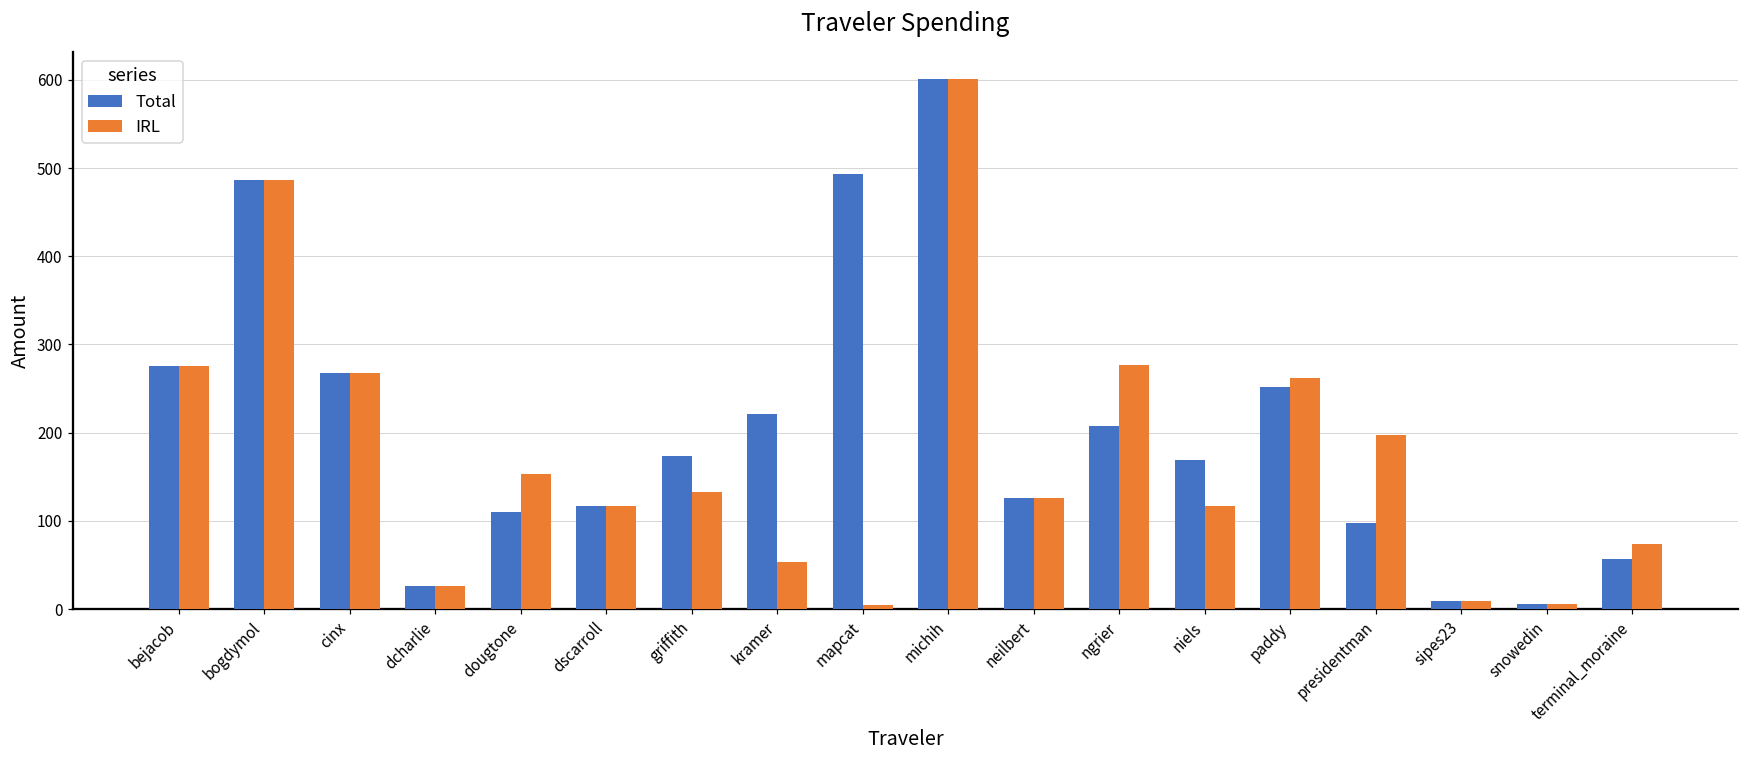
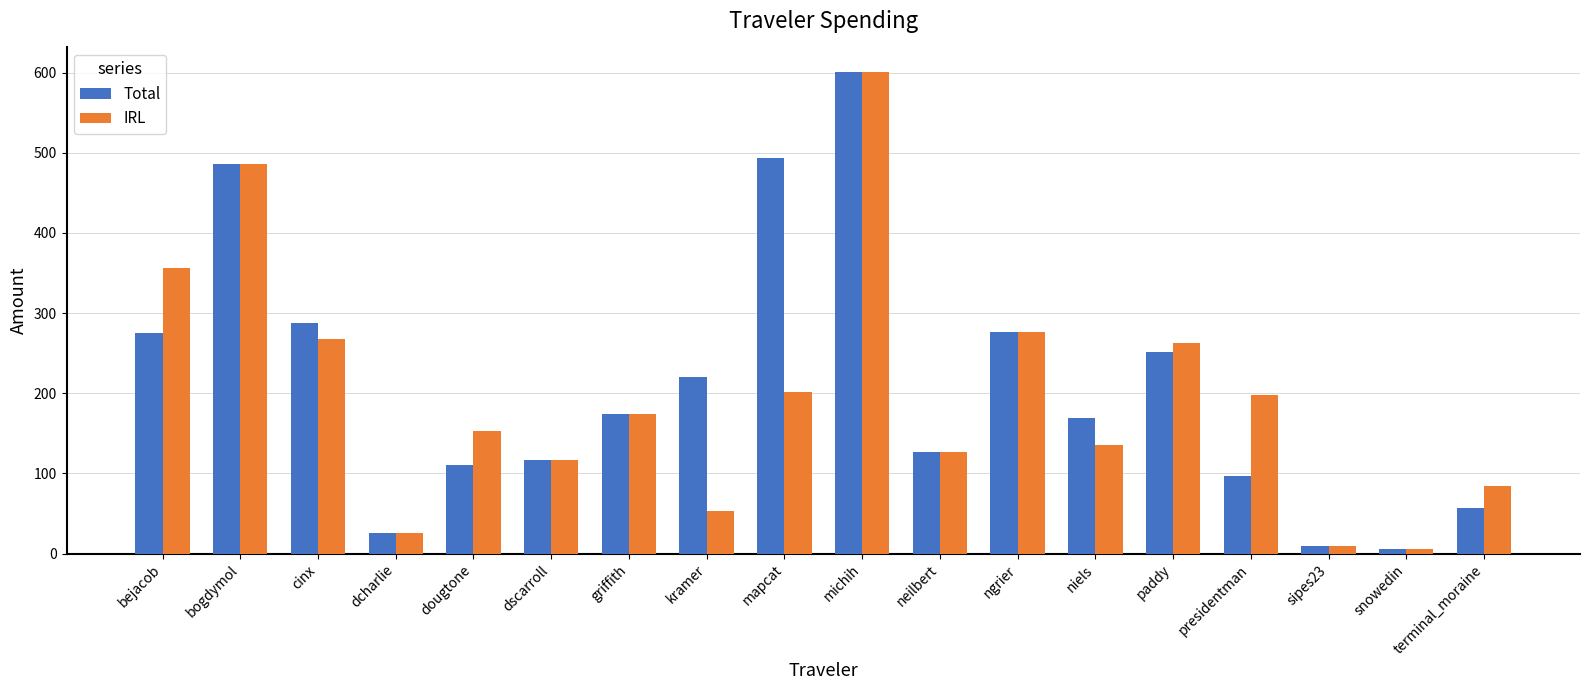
IRL, bejacob: 280 -> 360
Total, cinx: 270 -> 290
IRL, griffith: 130 -> 170
IRL, mapcat: 0 -> 200
Total, ngrier: 210 -> 280
IRL, niels: 120 -> 140
IRL, terminal_moraine: 70 -> 80
